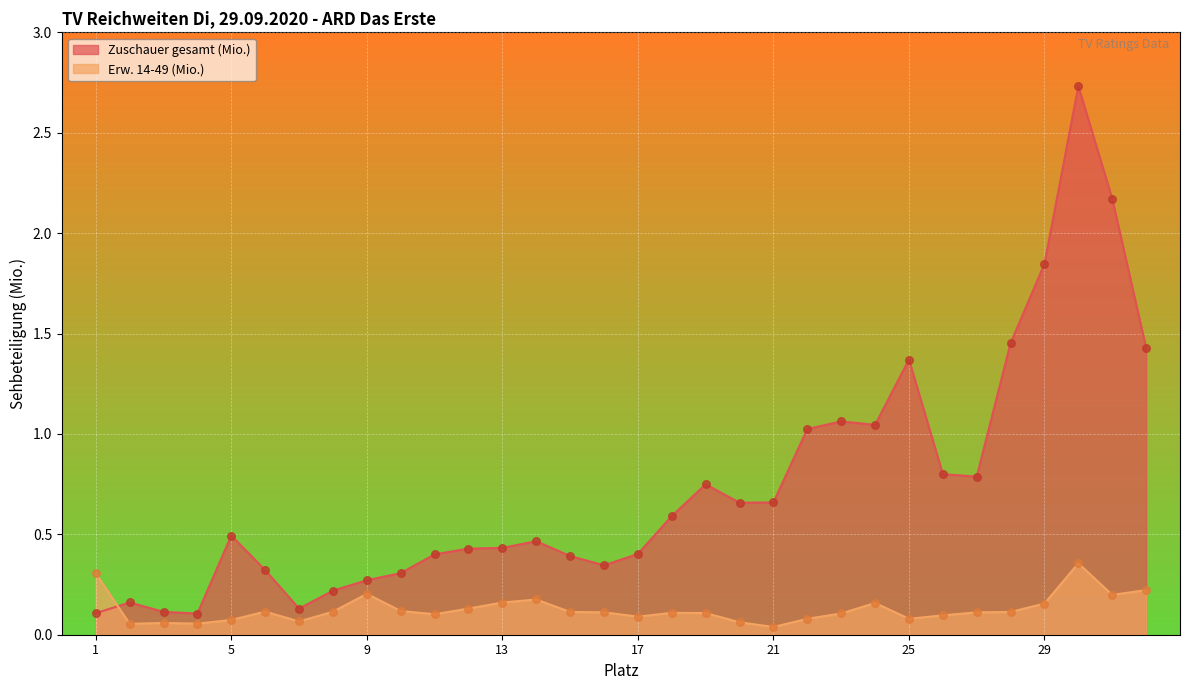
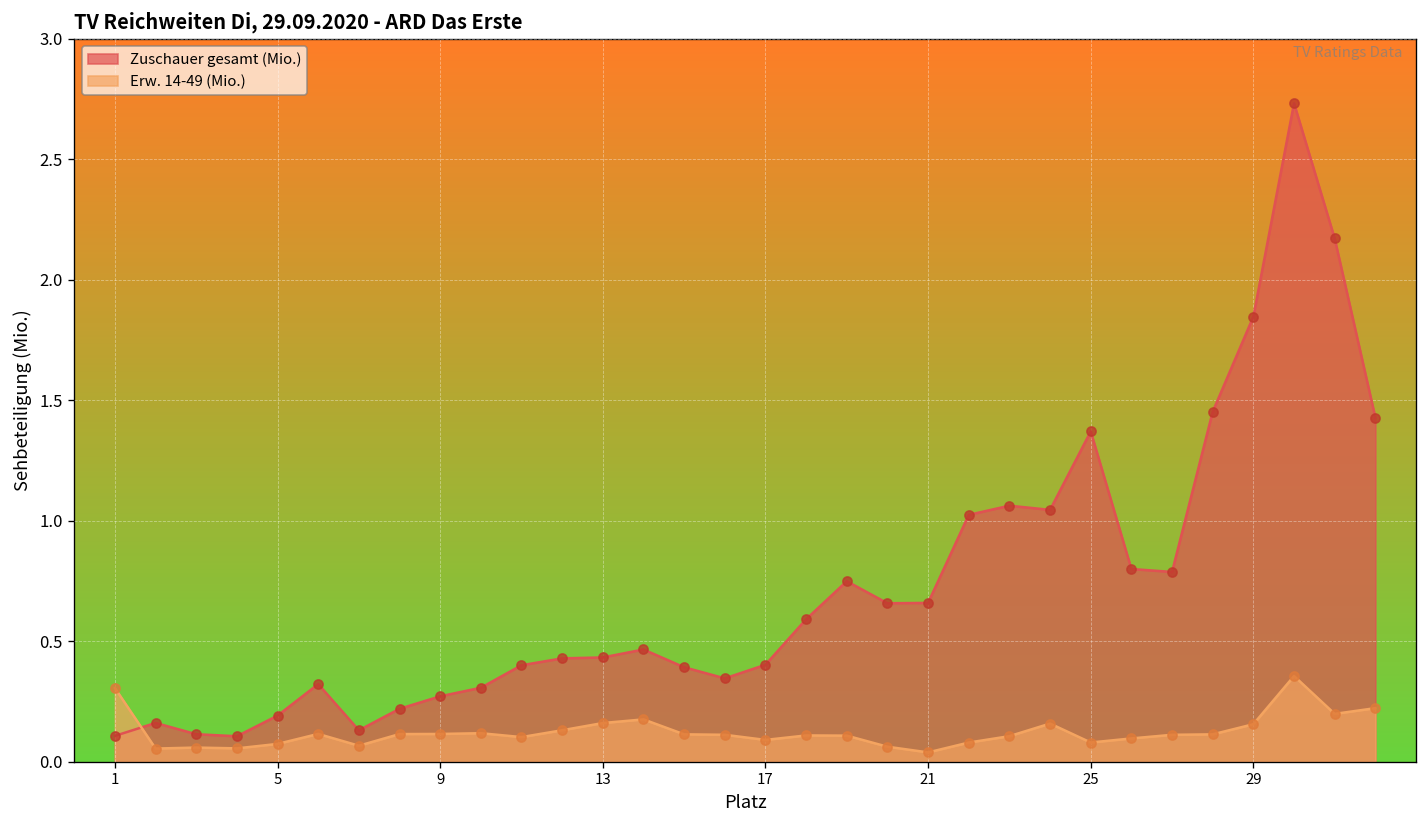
Zuschauer gesamt (Mio.), 5: 0.49 -> 0.19
Erw. 14-49 (Mio.), 9: 0.20 -> 0.12
